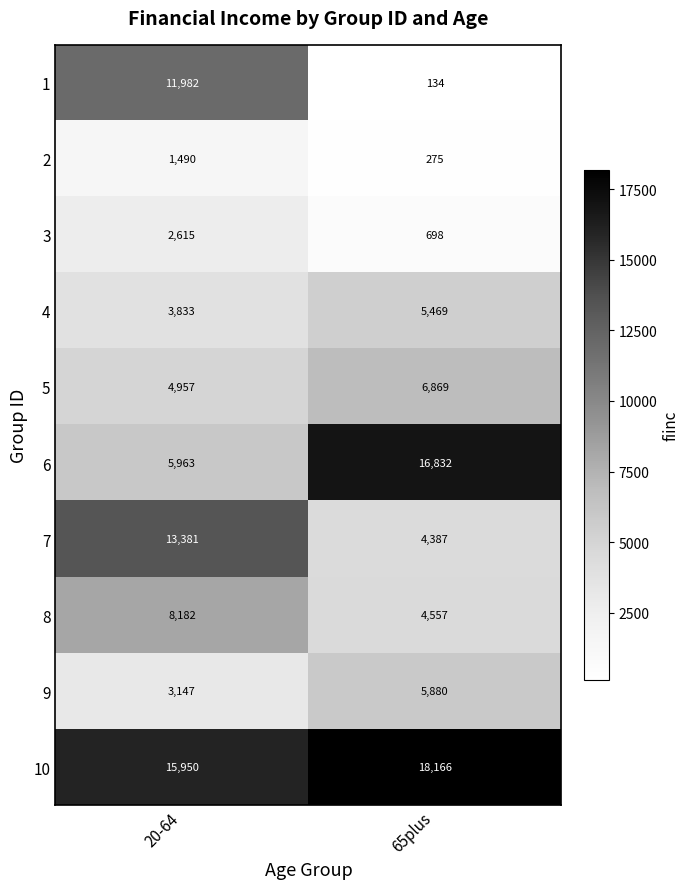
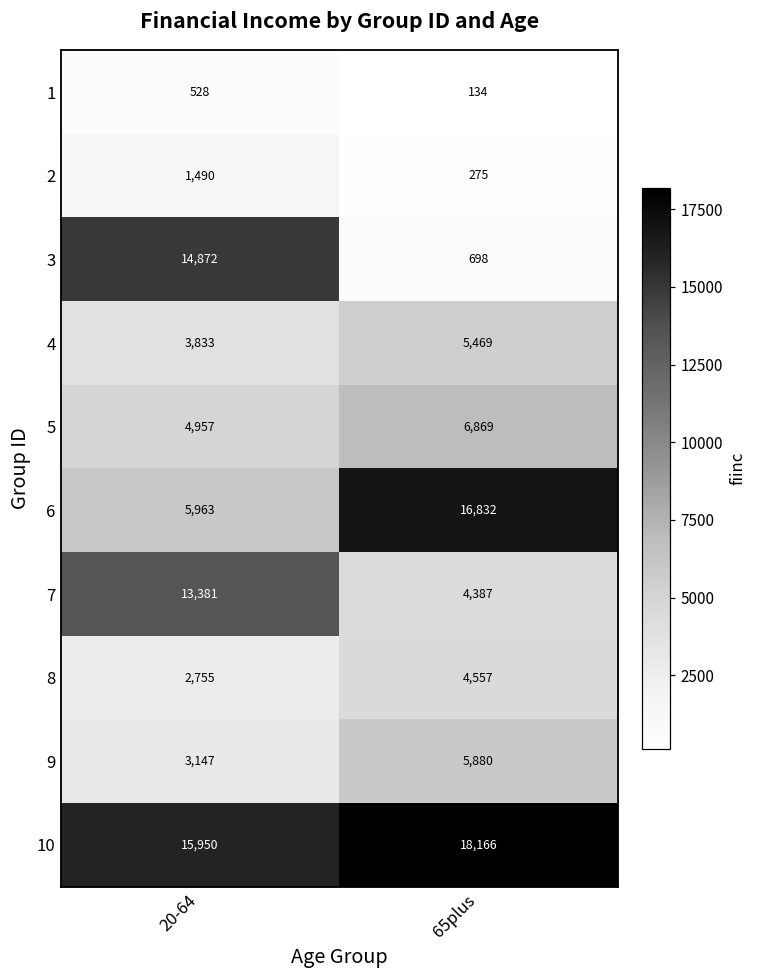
1, 20-64: 11,982 -> 528
3, 20-64: 2,615 -> 14,872
8, 20-64: 8,182 -> 2,755
